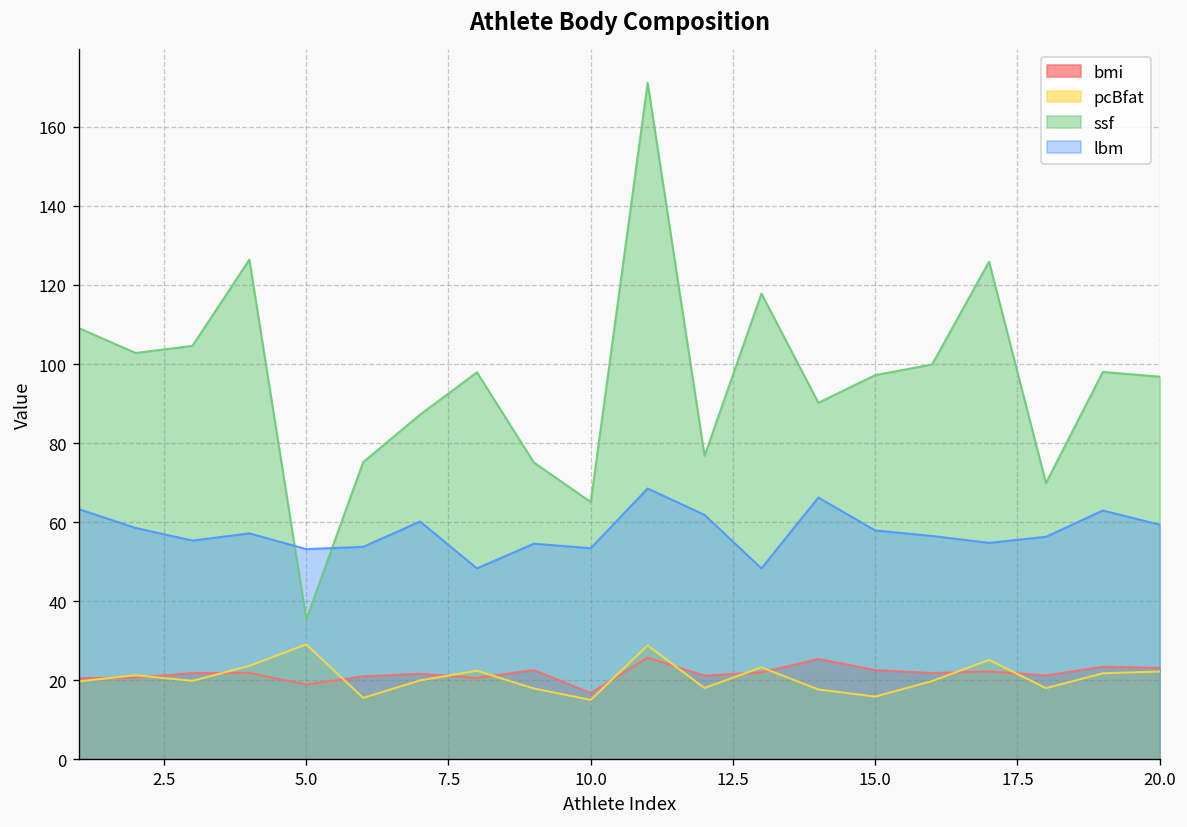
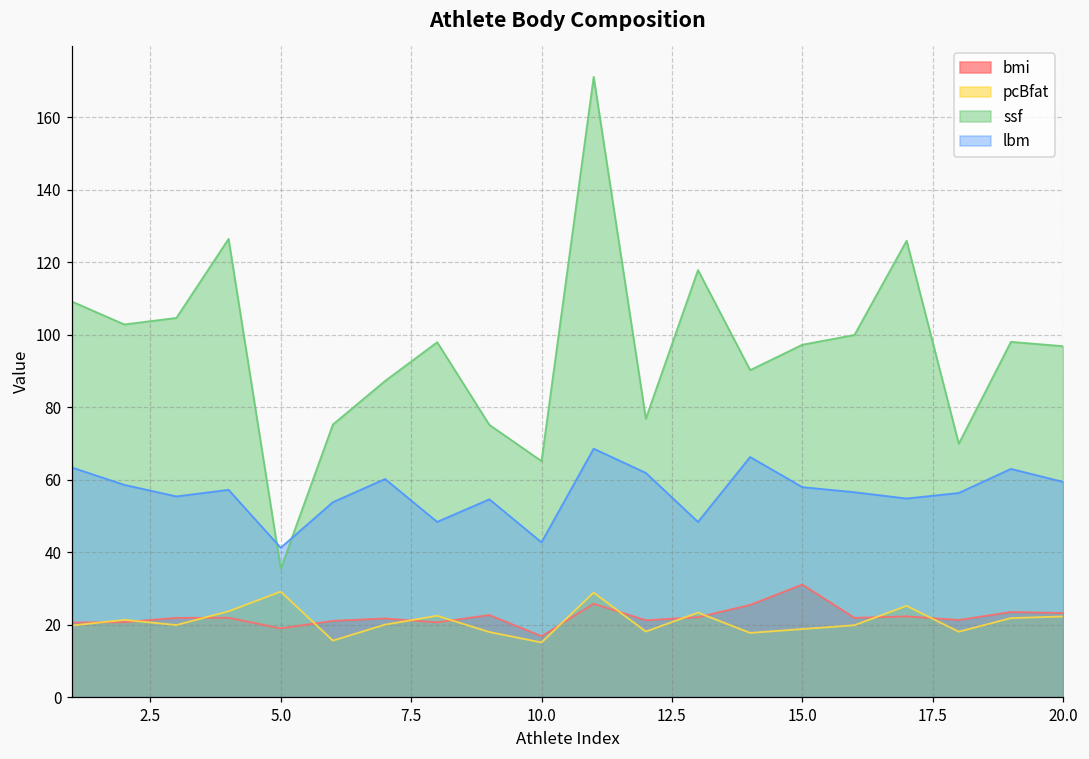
lbm, 5.0: 53 -> 41
lbm, 10.0: 53 -> 43
bmi, 15.0: 23 -> 31
pcBfat, 15.0: 16 -> 19
